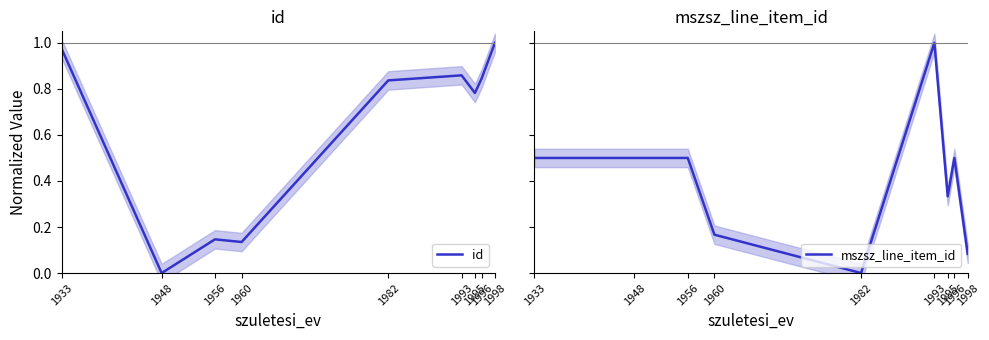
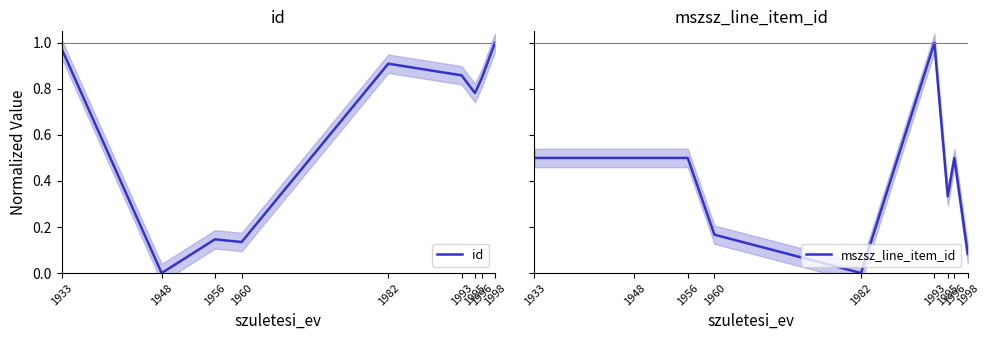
id, id, 1982: 0.84 -> 0.91
